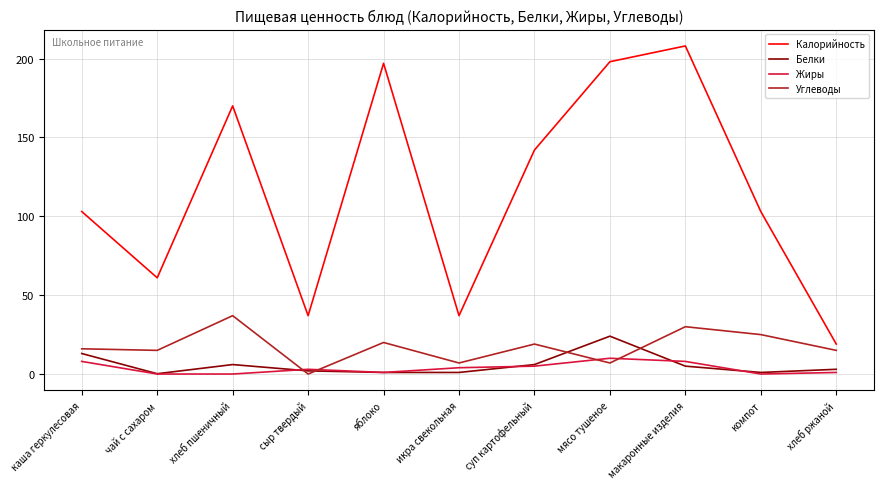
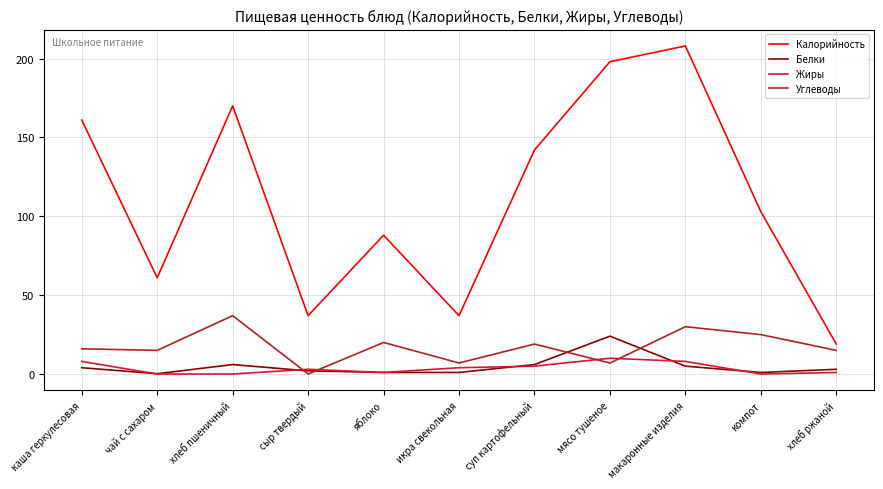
Калорийность, каша геркулесовая: 103 -> 161
Белки, каша геркулесовая: 13 -> 4
Калорийность, яблоко: 197 -> 88
